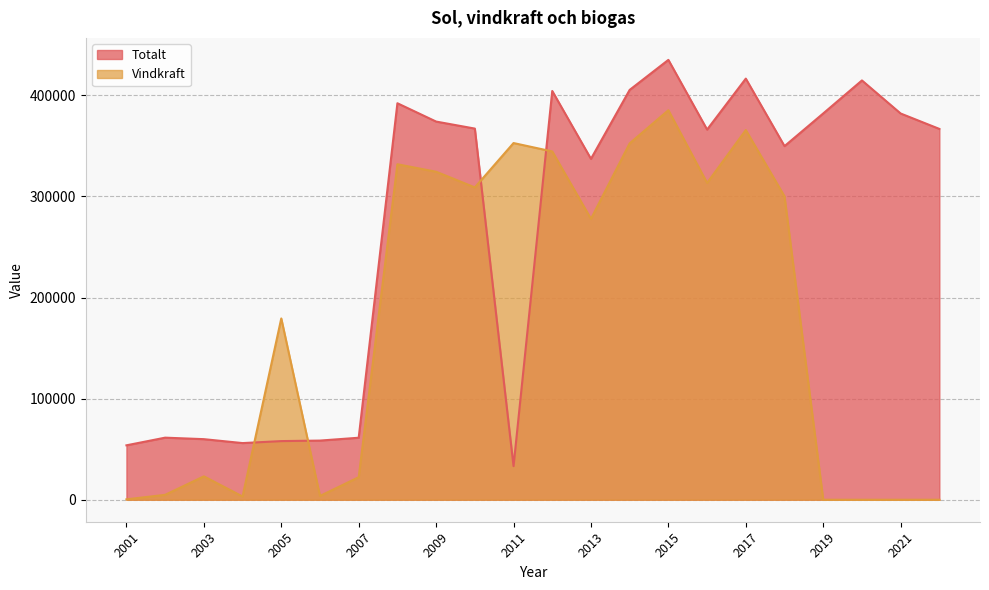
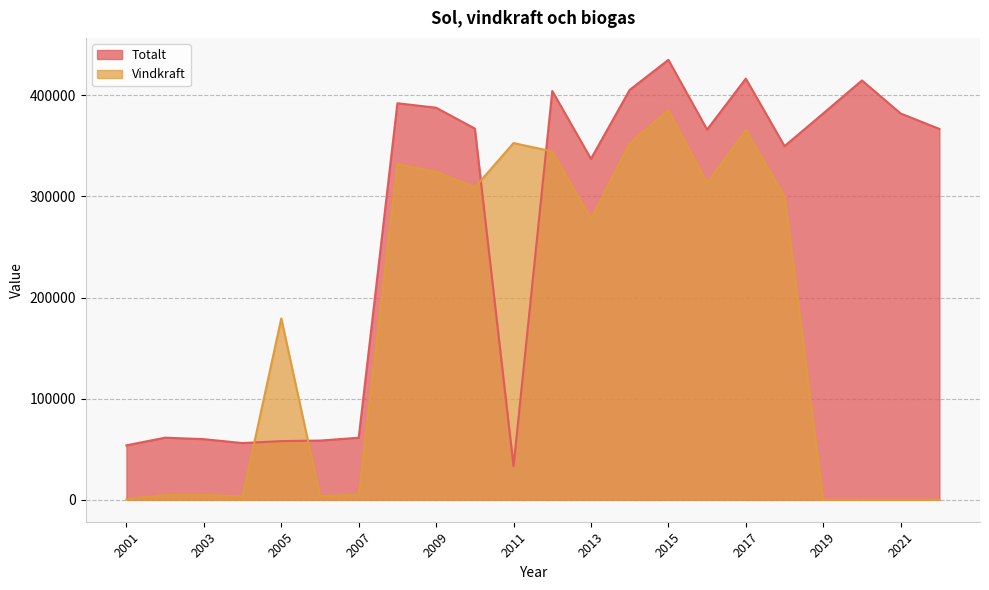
Vindkraft, 2003: 23000 -> 5000
Vindkraft, 2007: 22000 -> 5000
Totalt, 2009: 374000 -> 388000
